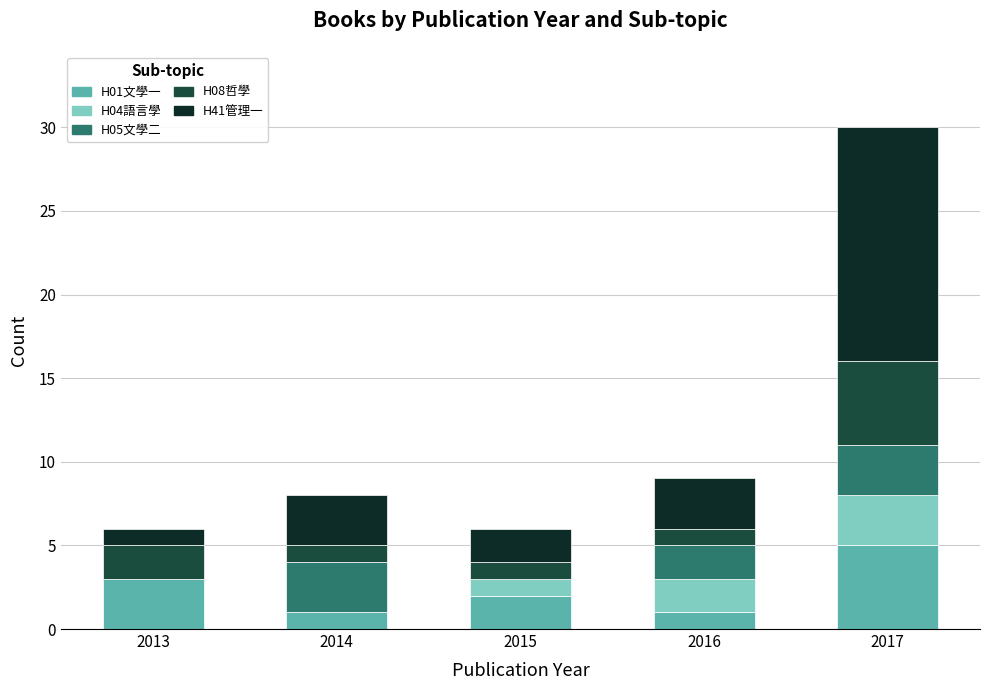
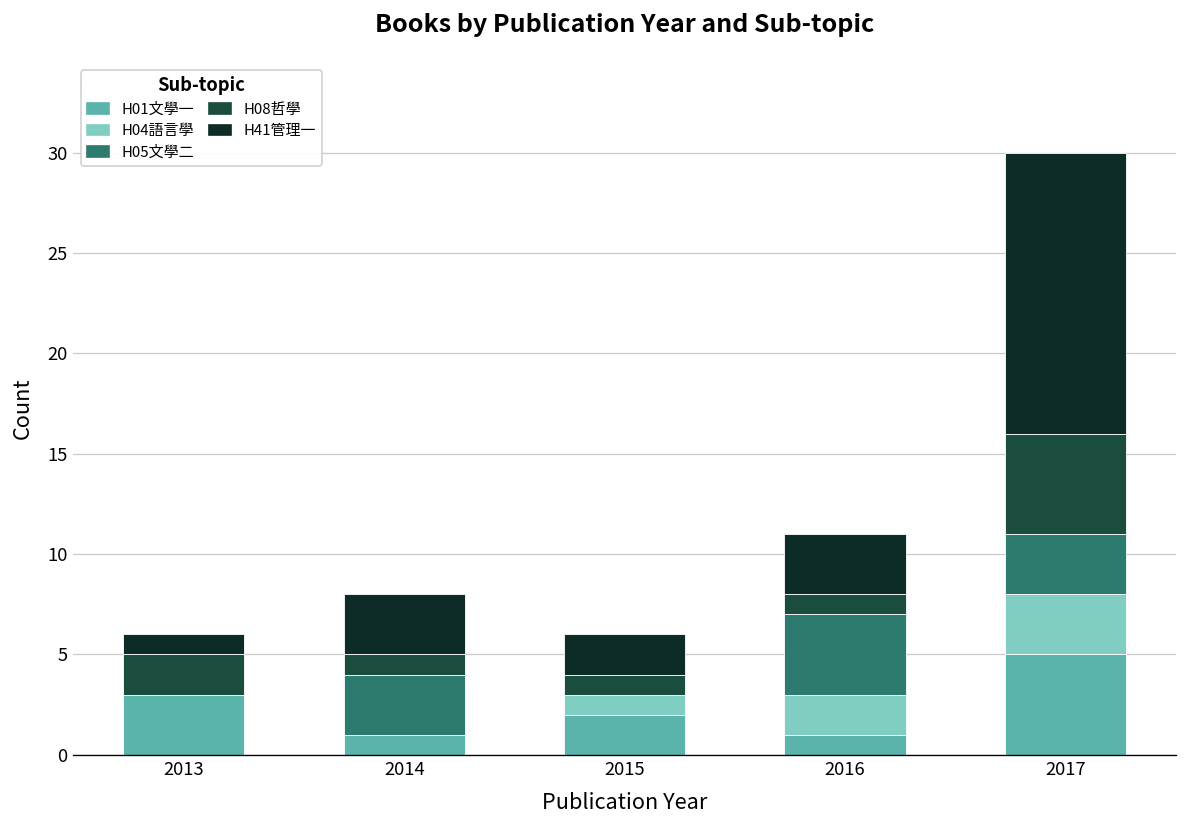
H05文學二, 2016: 2 -> 4
